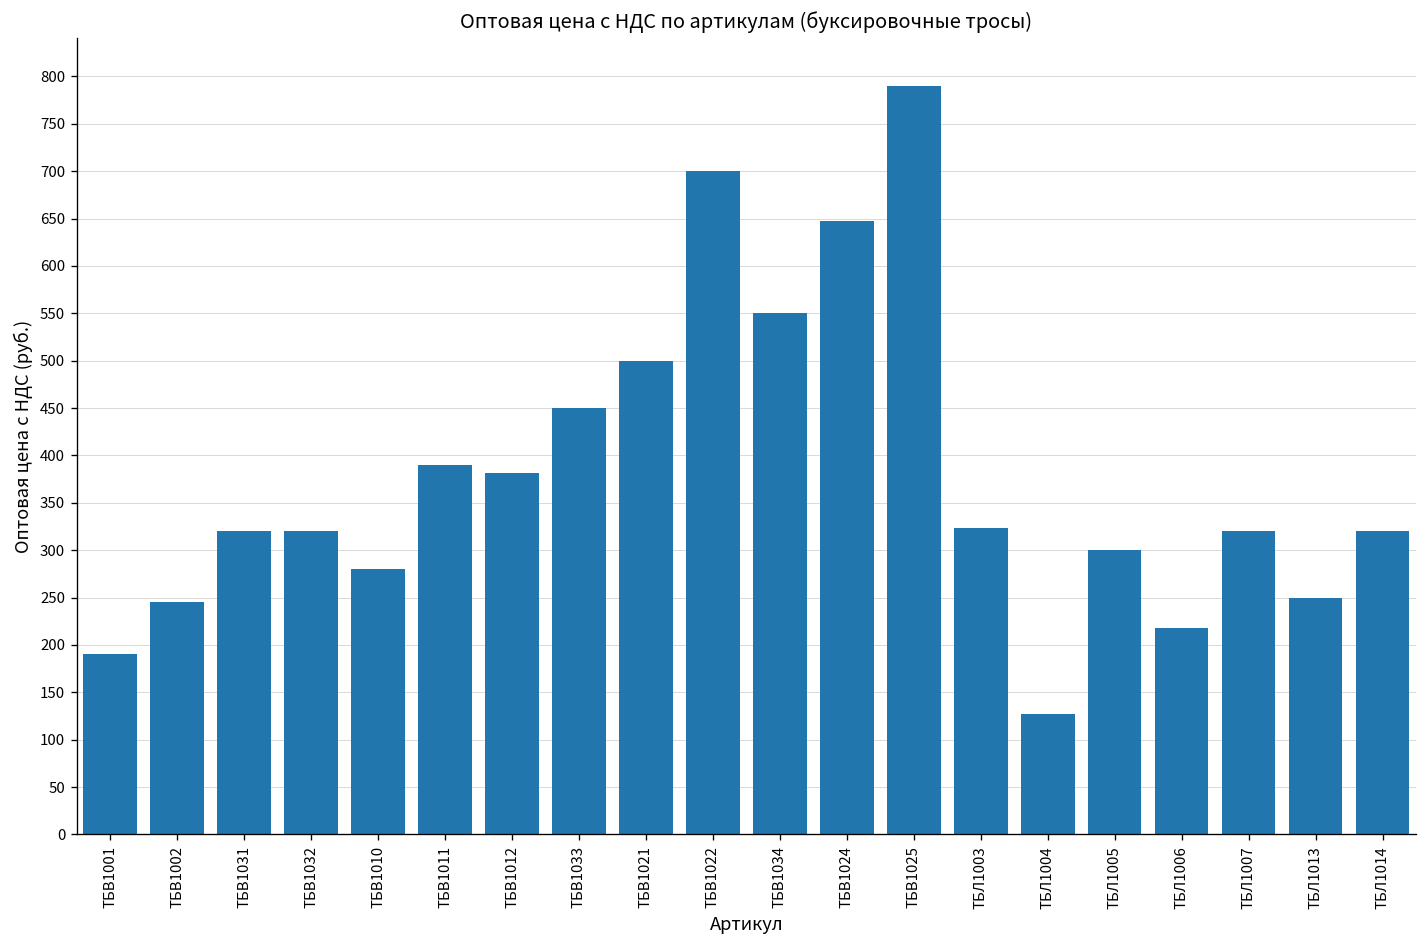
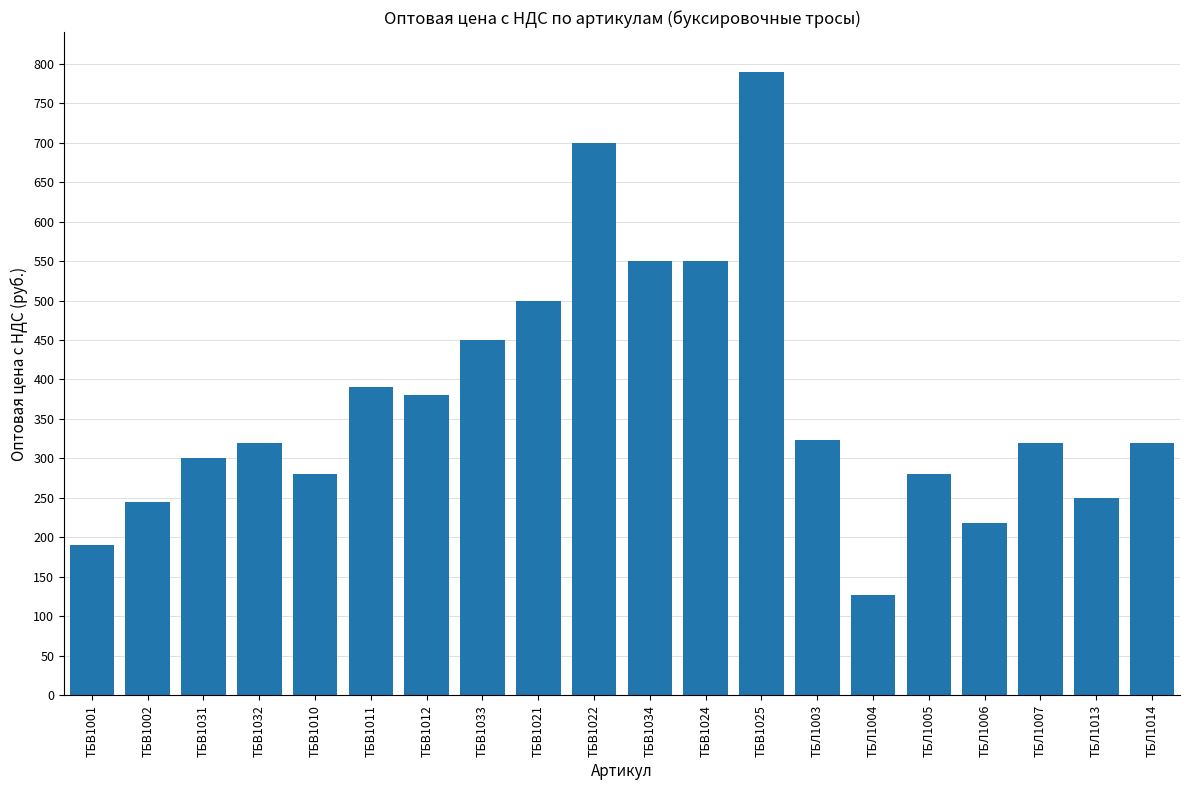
ТБВ1031: 320 -> 300
ТБВ1024: 650 -> 550
ТБЛ1005: 300 -> 280
